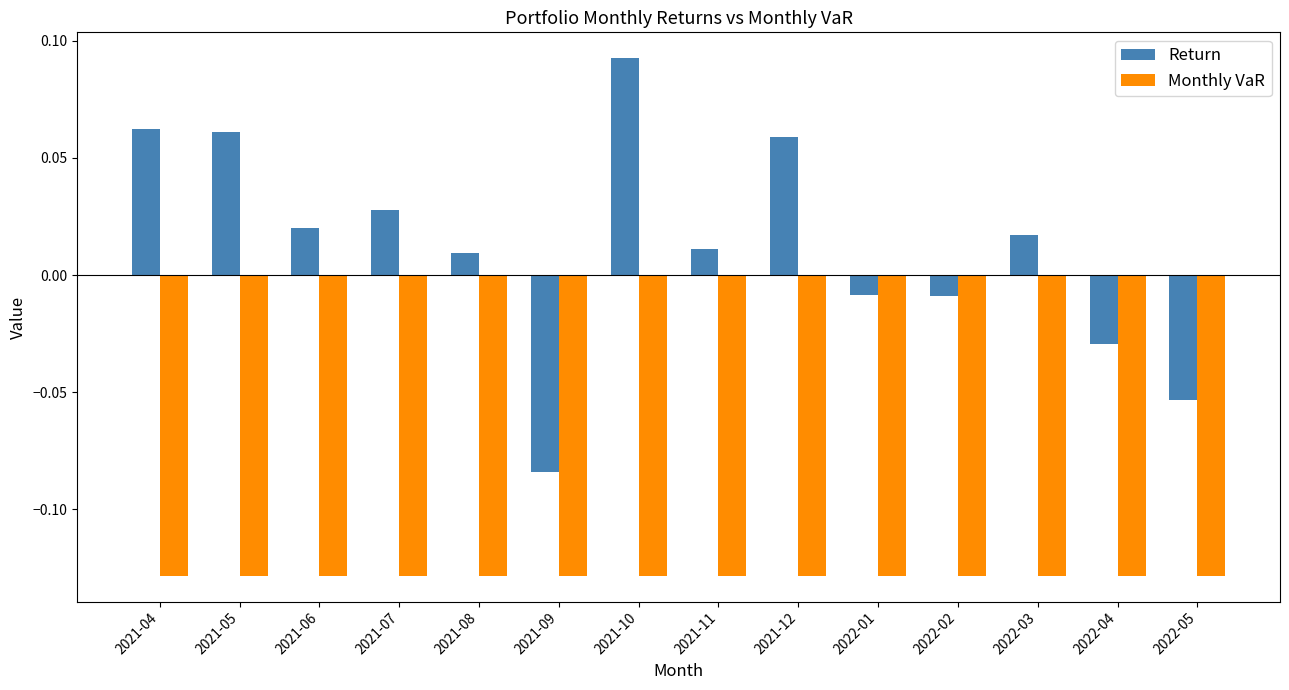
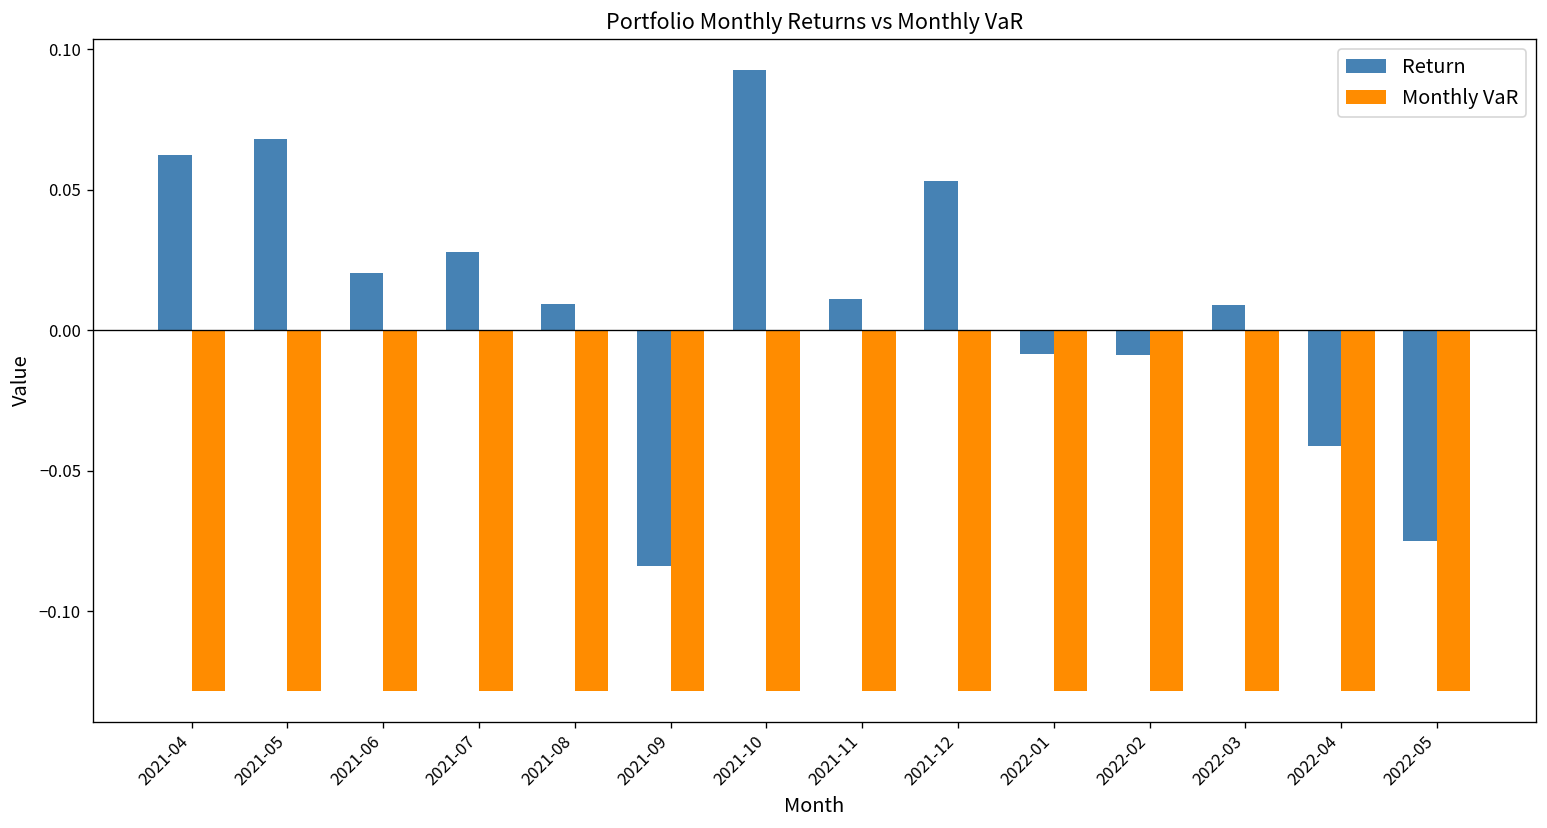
Return, 2021-05: 0.061 -> 0.068
Return, 2021-12: 0.059 -> 0.053
Return, 2022-03: 0.017 -> 0.009
Return, 2022-04: -0.029 -> -0.041
Return, 2022-05: -0.053 -> -0.075
